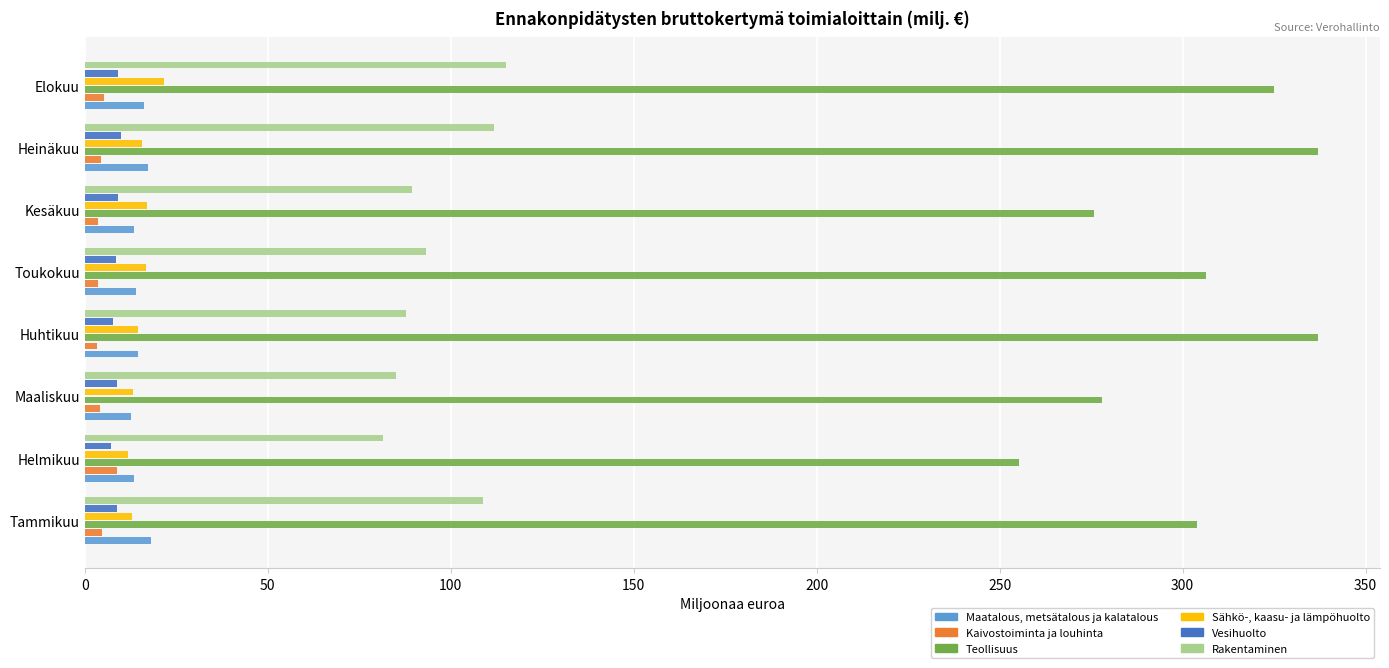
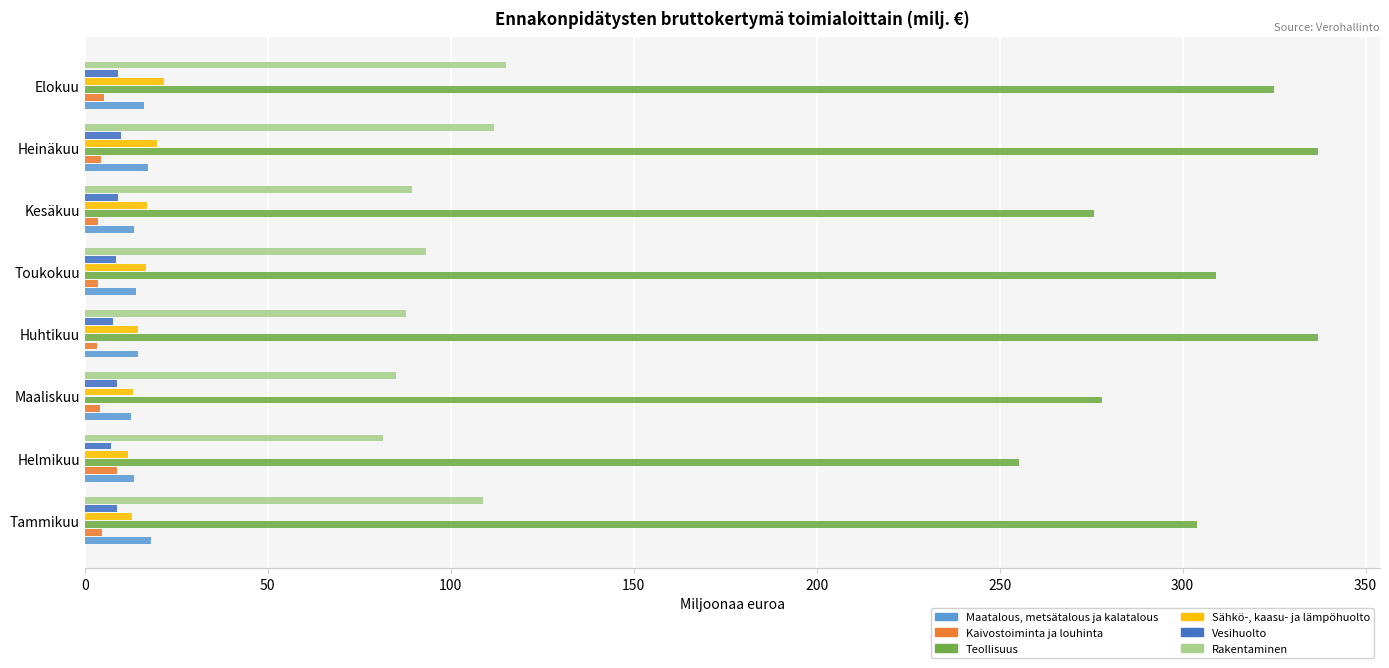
Sähkö-, kaasu- ja lämpöhuolto, Heinäkuu: 16 -> 20
Teollisuus, Toukokuu: 306 -> 309
